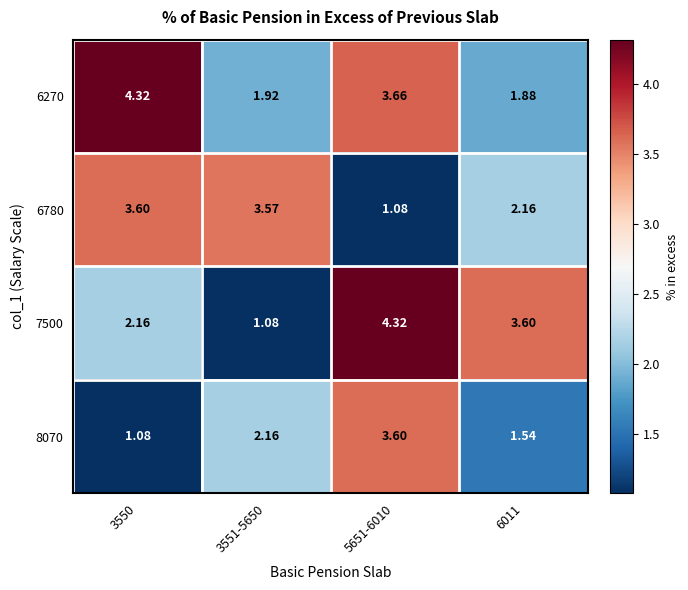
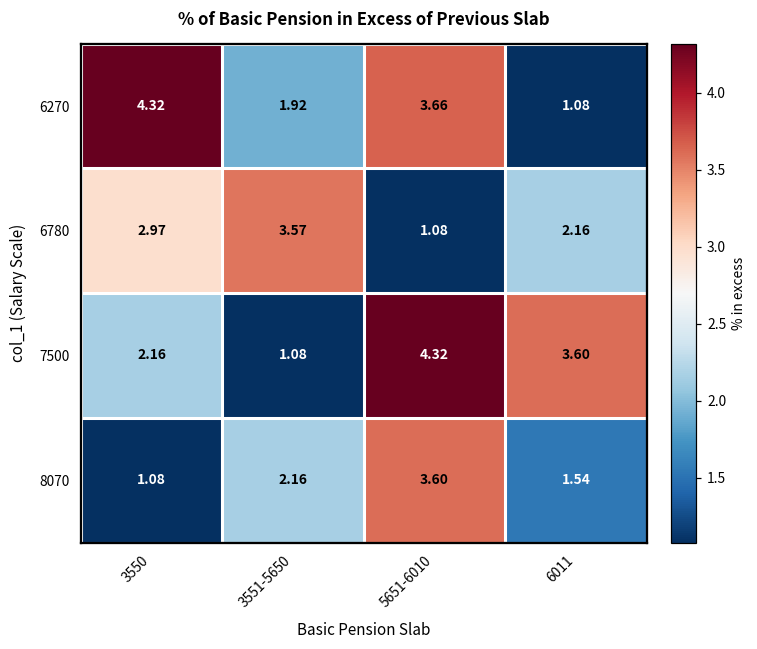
6270, 6011: 1.88 -> 1.08
6780, 3550: 3.60 -> 2.97
